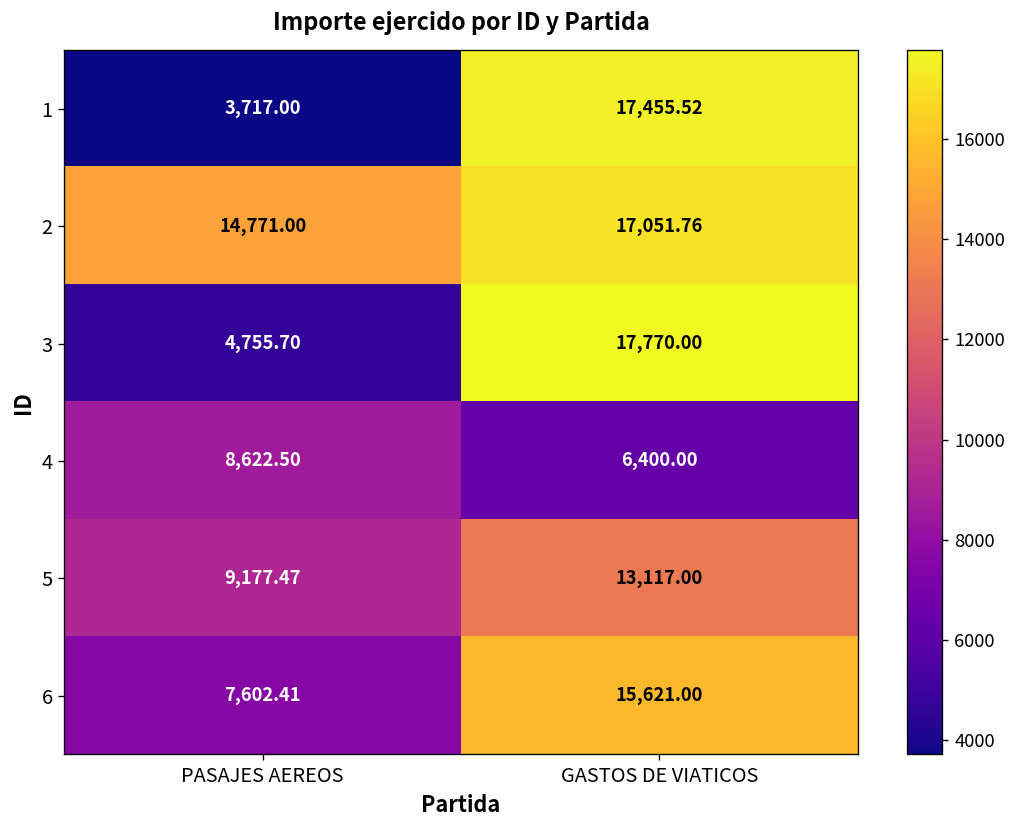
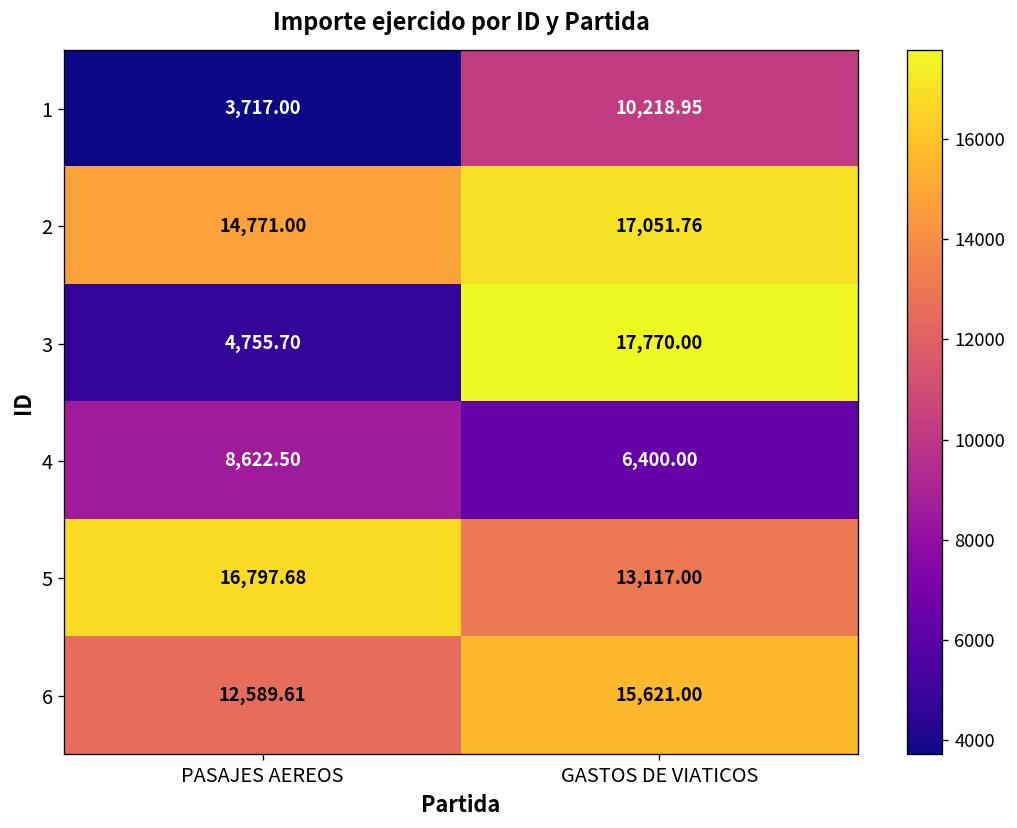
1, GASTOS DE VIATICOS: 17,455.52 -> 10,218.95
5, PASAJES AEREOS: 9,177.47 -> 16,797.68
6, PASAJES AEREOS: 7,602.41 -> 12,589.61
